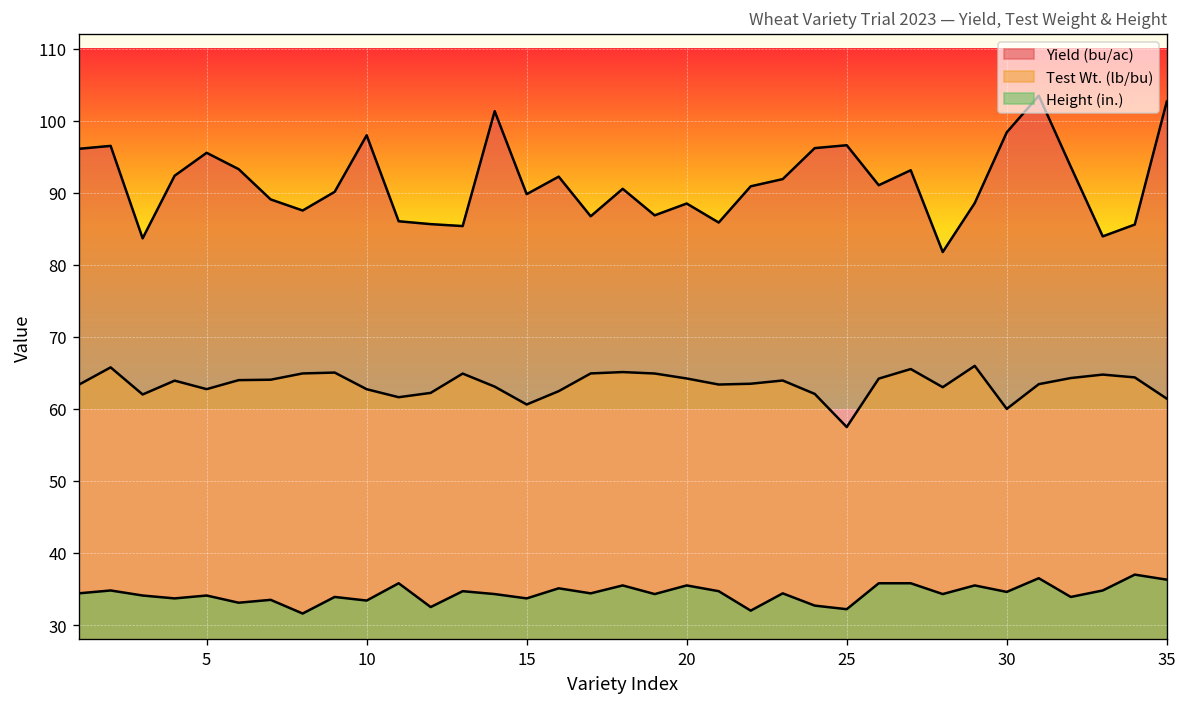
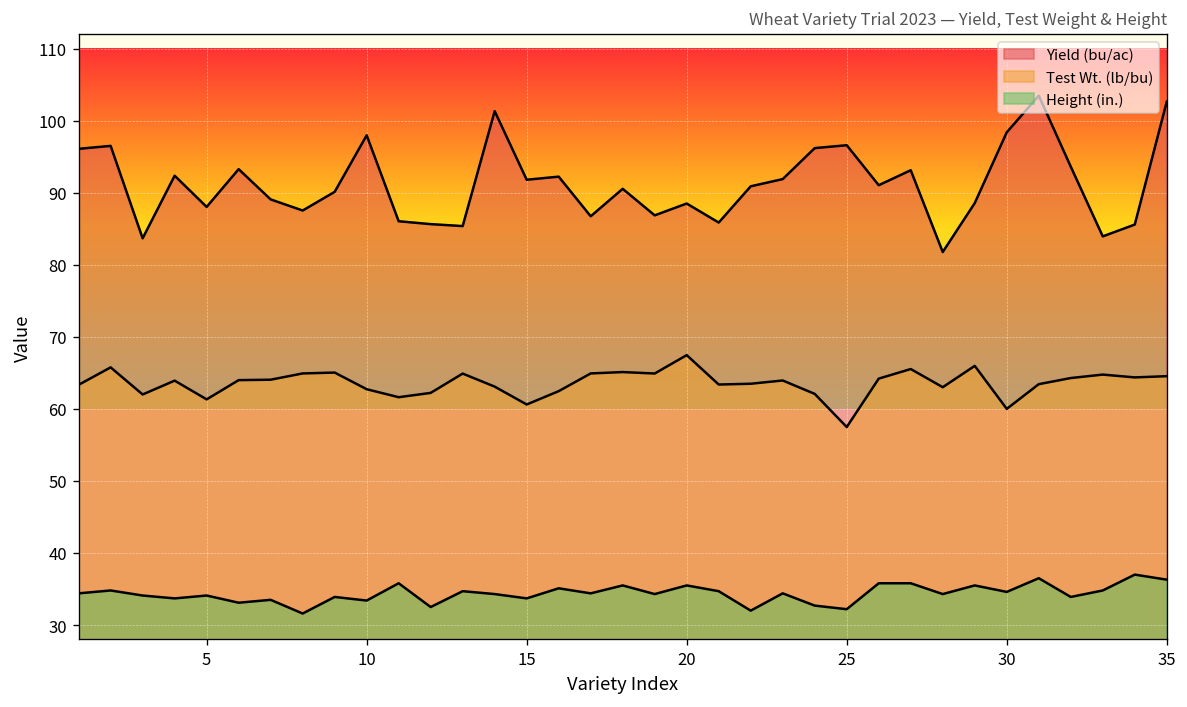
Yield (bu/ac), 5: 96 -> 88
Test Wt. (lb/bu), 5: 63 -> 61
Yield (bu/ac), 15: 90 -> 92
Test Wt. (lb/bu), 20: 64 -> 67
Test Wt. (lb/bu), 35: 61 -> 65
